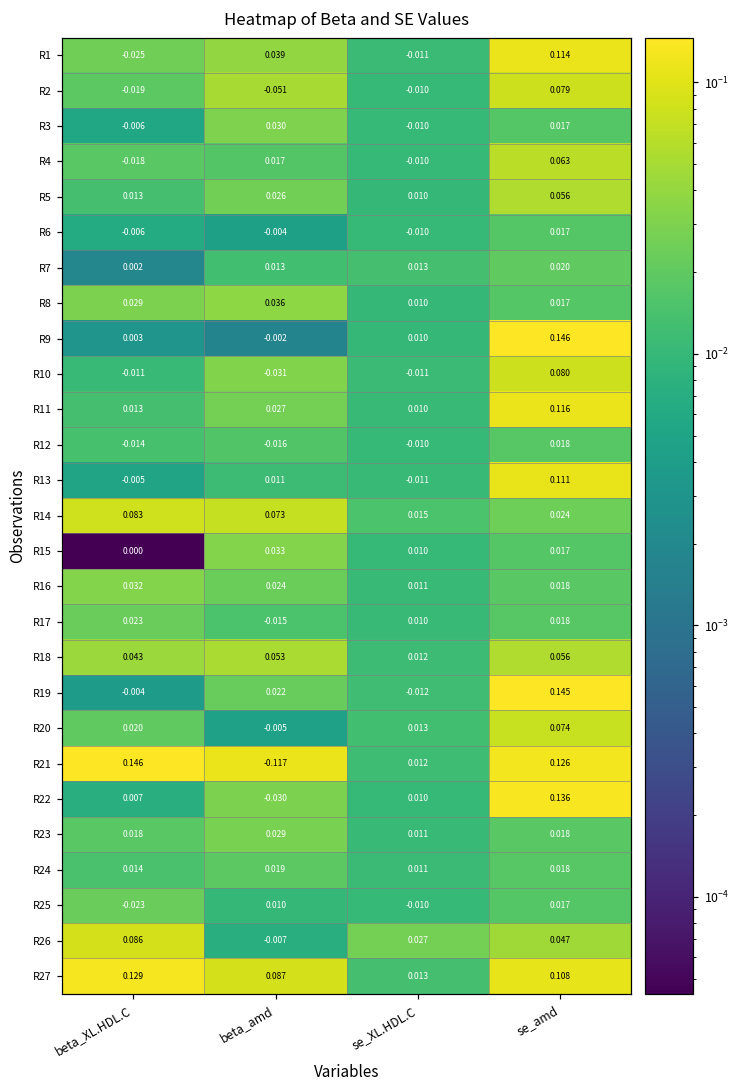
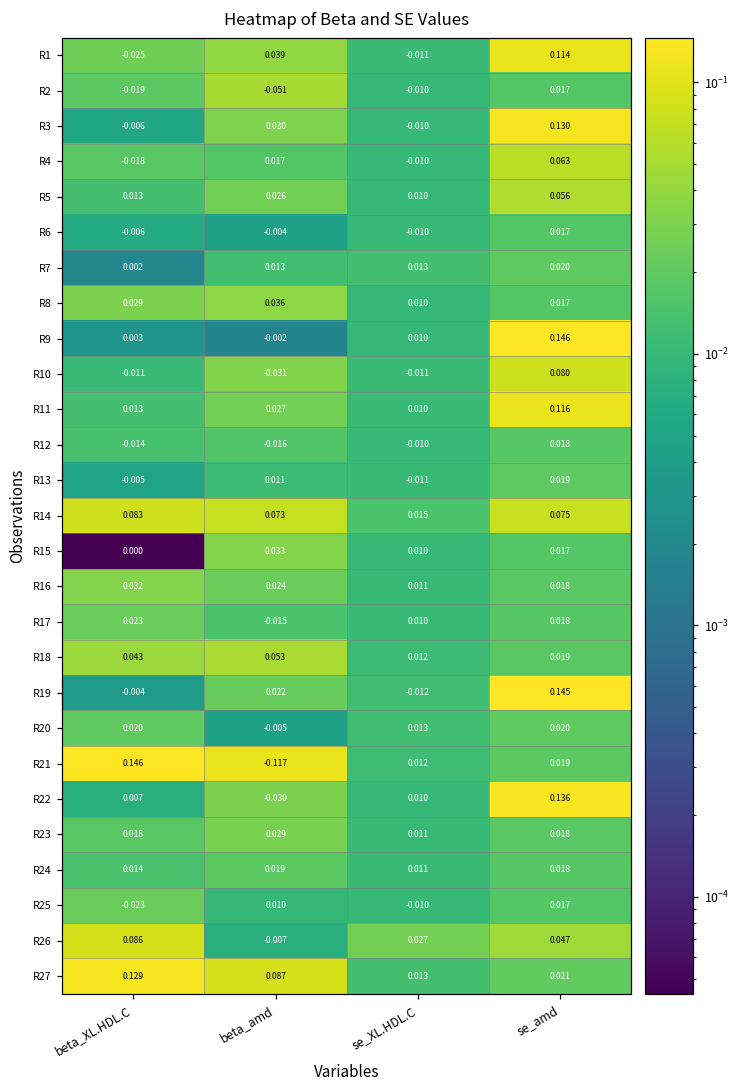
R2, se_amd: 0.079 -> 0.017
R3, se_amd: 0.017 -> 0.130
R13, se_amd: 0.111 -> 0.019
R14, se_amd: 0.024 -> 0.075
R18, se_amd: 0.056 -> 0.019
R20, se_amd: 0.074 -> 0.020
R21, se_amd: 0.126 -> 0.019
R27, se_amd: 0.108 -> 0.021
